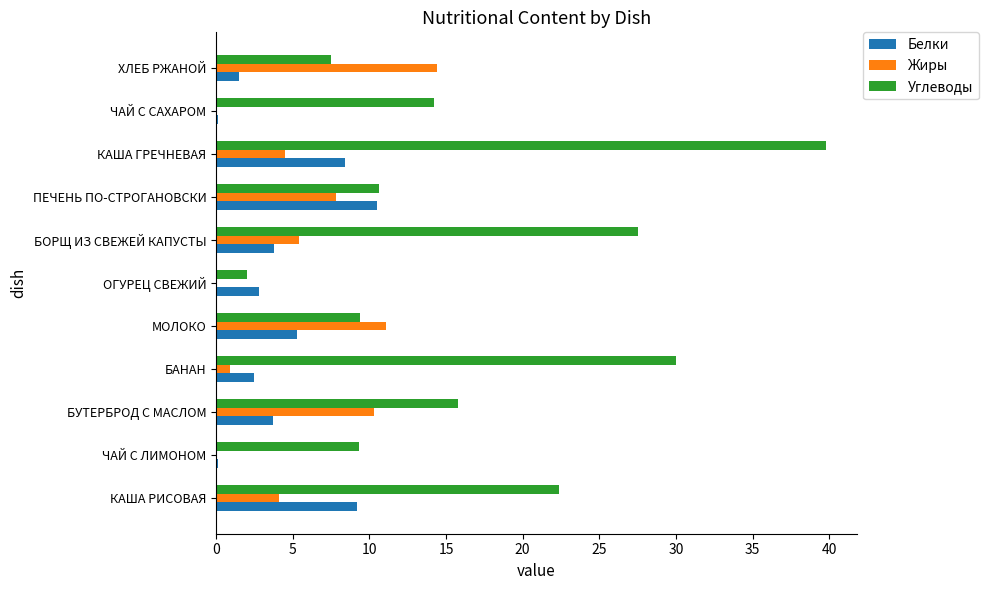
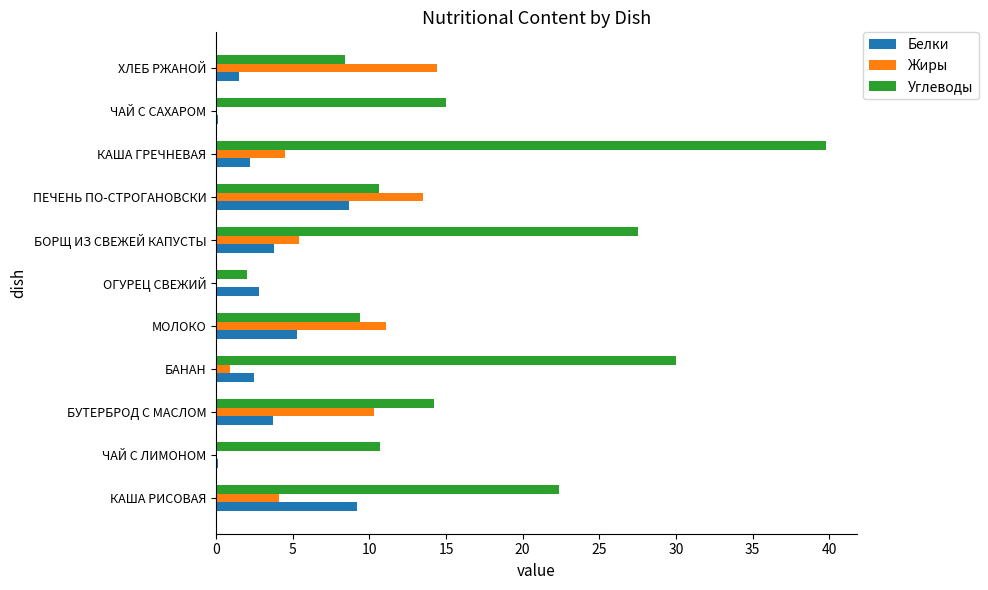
Углеводы, ХЛЕБ РЖАНОЙ: 7.5 -> 8.4
Углеводы, ЧАЙ С САХАРОМ: 14.2 -> 15.0
Белки, КАША ГРЕЧНЕВАЯ: 8.4 -> 2.2
Жиры, ПЕЧЕНЬ ПО-СТРОГАНОВСКИ: 7.8 -> 13.5
Белки, ПЕЧЕНЬ ПО-СТРОГАНОВСКИ: 10.5 -> 8.7
Углеводы, БУТЕРБРОД С МАСЛОМ: 15.8 -> 14.2
Углеводы, ЧАЙ С ЛИМОНОМ: 9.3 -> 10.7
